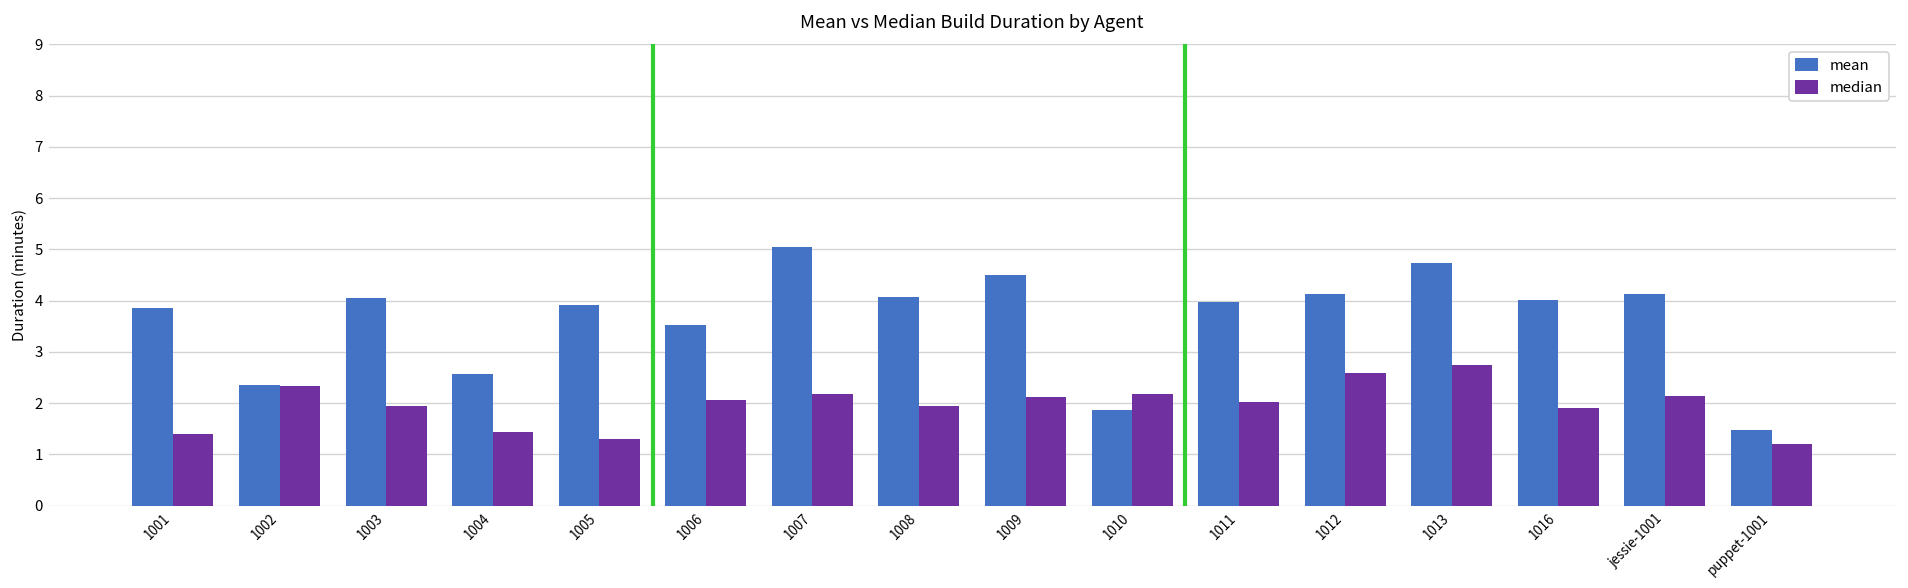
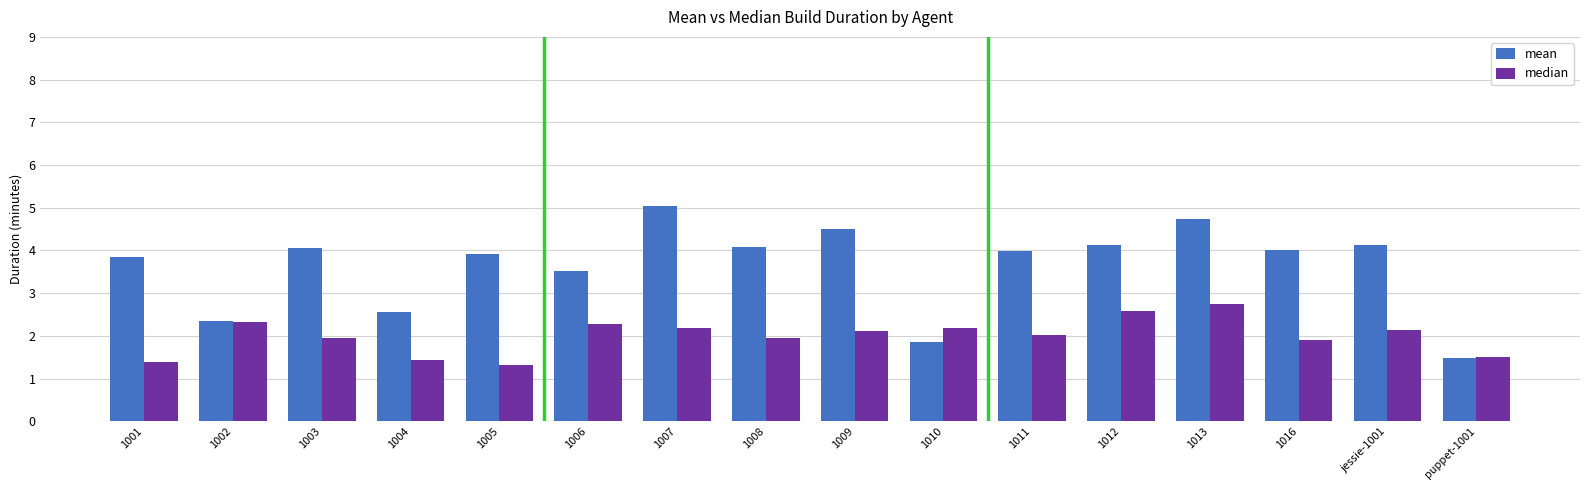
median, 1006: 2.1 -> 2.3
median, puppet-1001: 1.2 -> 1.5
